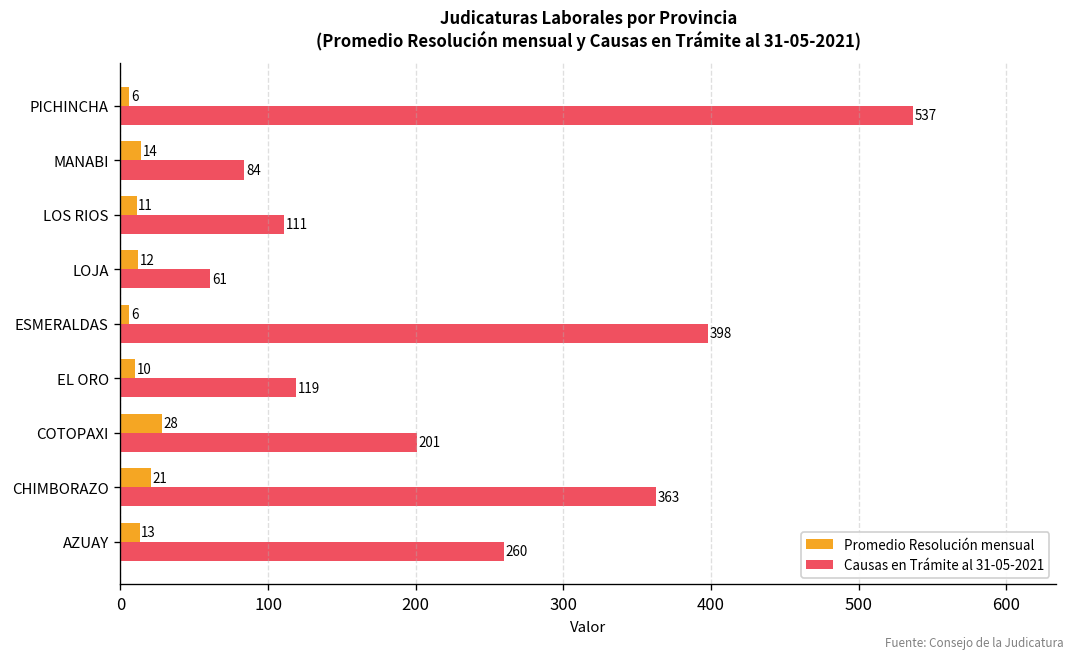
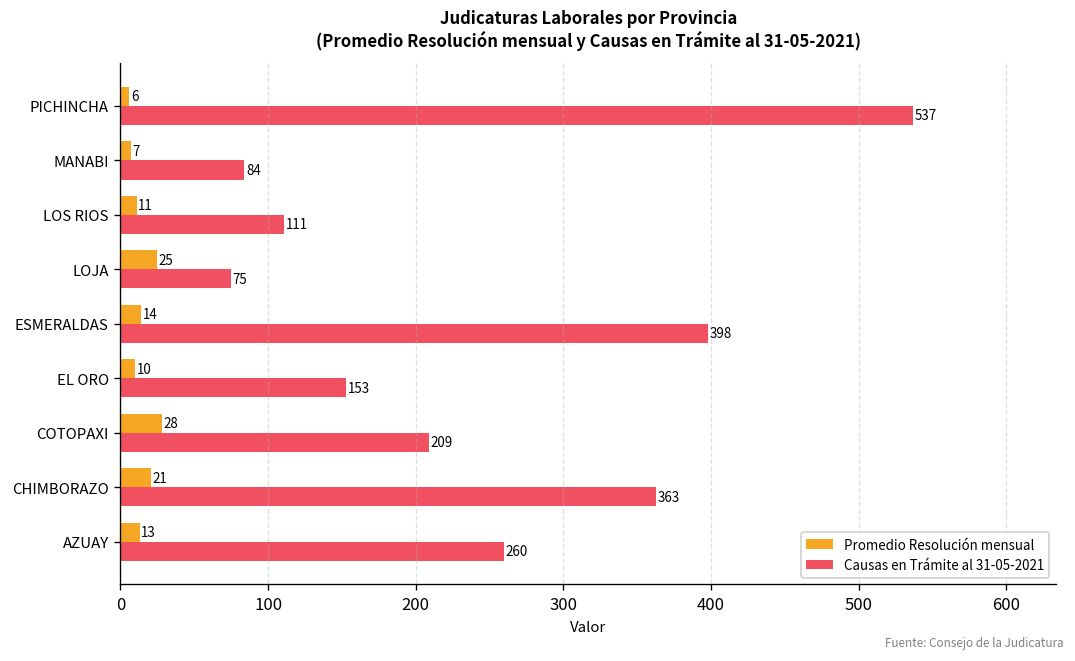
Promedio Resolución mensual, MANABI: 14 -> 7
Promedio Resolución mensual, LOJA: 12 -> 25
Causas en Trámite al 31-05-2021, LOJA: 61 -> 75
Promedio Resolución mensual, ESMERALDAS: 6 -> 14
Causas en Trámite al 31-05-2021, EL ORO: 119 -> 153
Causas en Trámite al 31-05-2021, COTOPAXI: 201 -> 209
